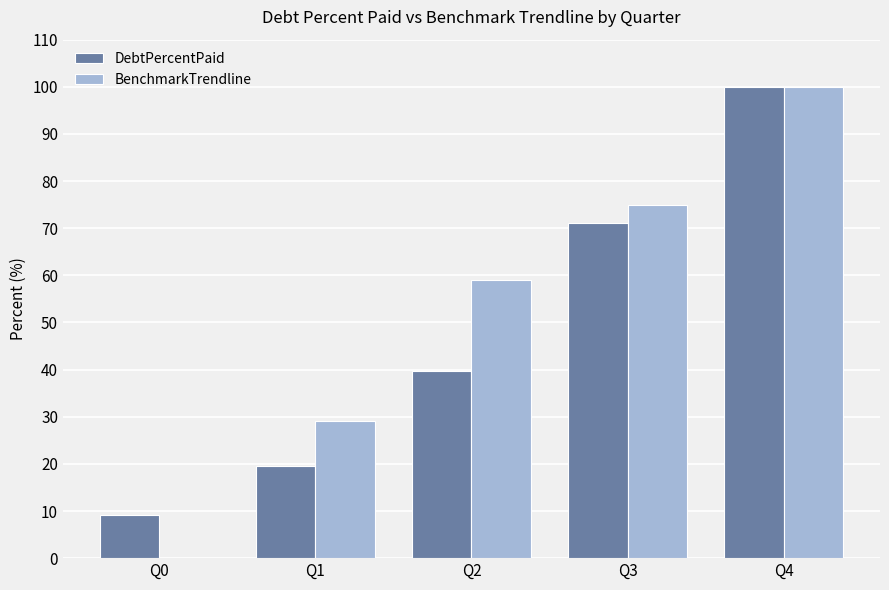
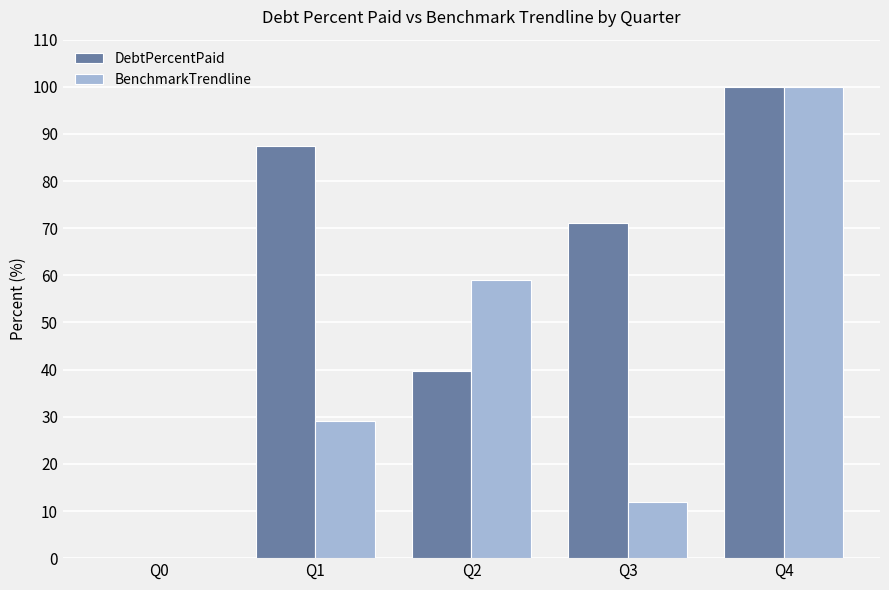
DebtPercentPaid, Q0: 9 -> 0
DebtPercentPaid, Q1: 20 -> 87
BenchmarkTrendline, Q3: 75 -> 12
